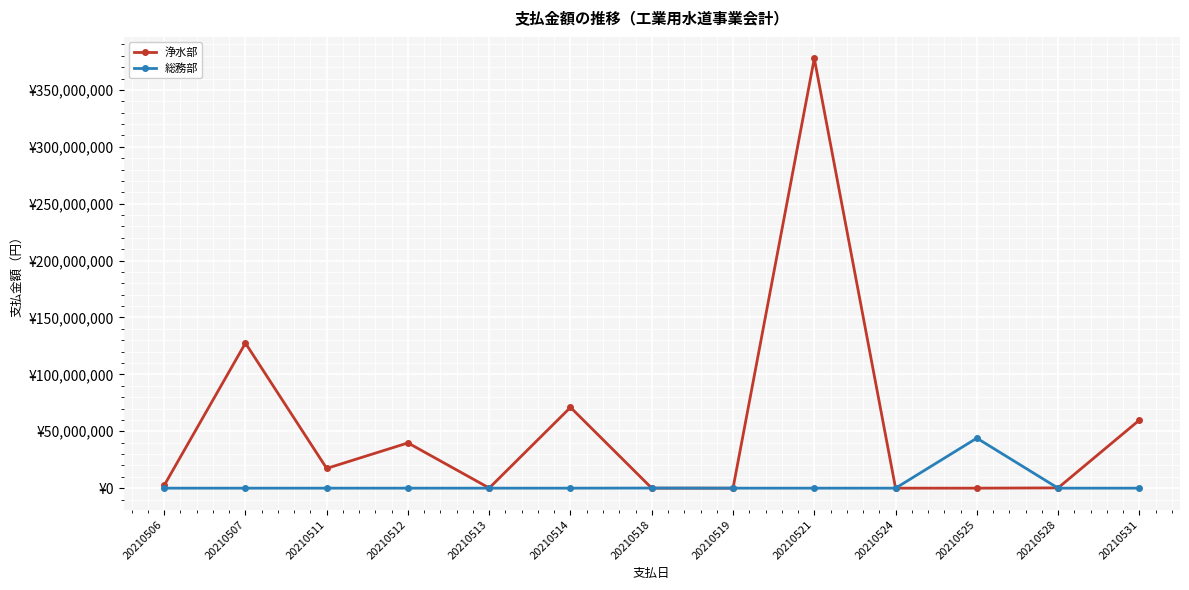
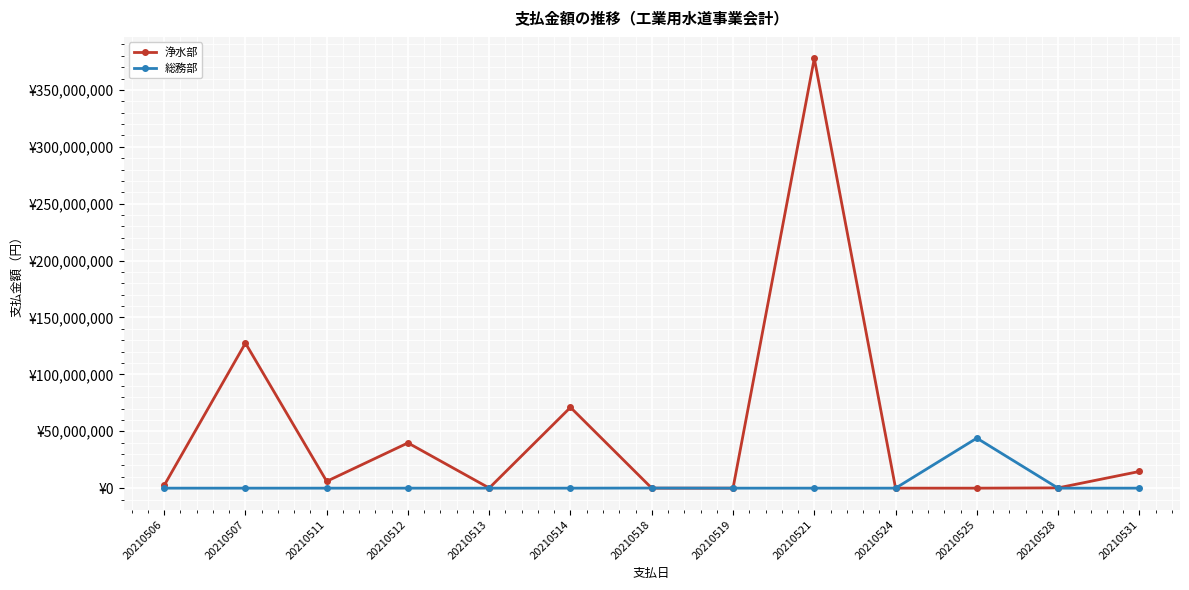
浄水部, 20210511: ¥17,000,000 -> ¥6,000,000
浄水部, 20210531: ¥60,000,000 -> ¥15,000,000
